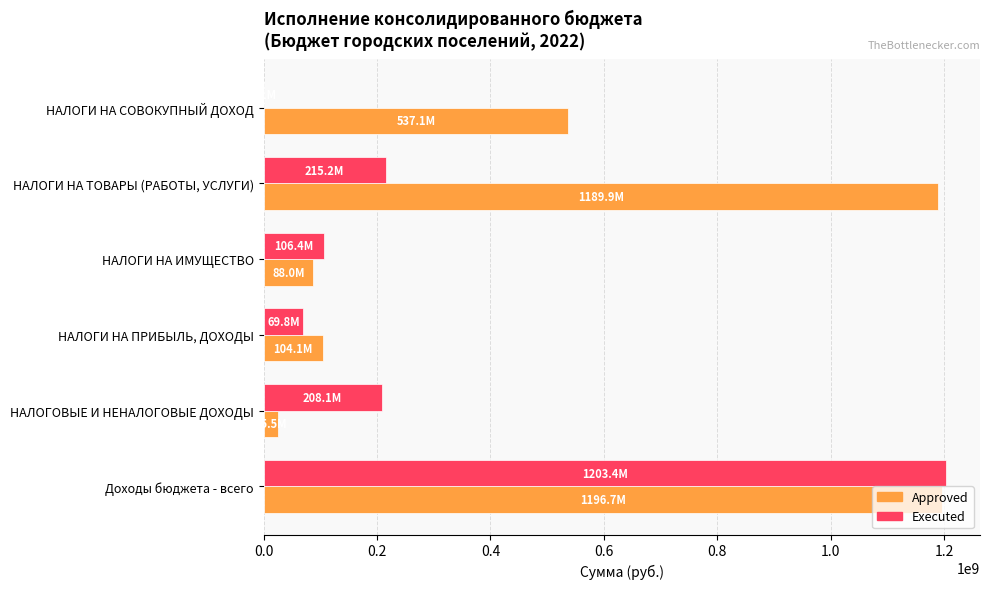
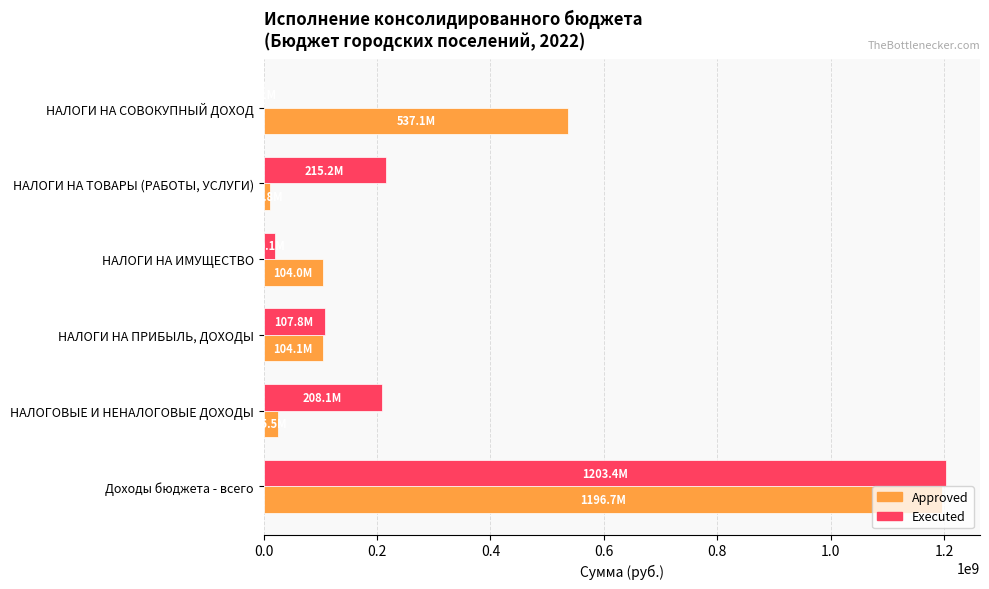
Approved, НАЛОГИ НА ТОВАРЫ (РАБОТЫ, УСЛУГИ): 1190000000 -> 10000000
Executed, НАЛОГИ НА ИМУЩЕСТВО: 110000000 -> 20000000
Approved, НАЛОГИ НА ИМУЩЕСТВО: 88.0M -> 104.0M
Executed, НАЛОГИ НА ПРИБЫЛЬ, ДОХОДЫ: 69.8M -> 107.8M
